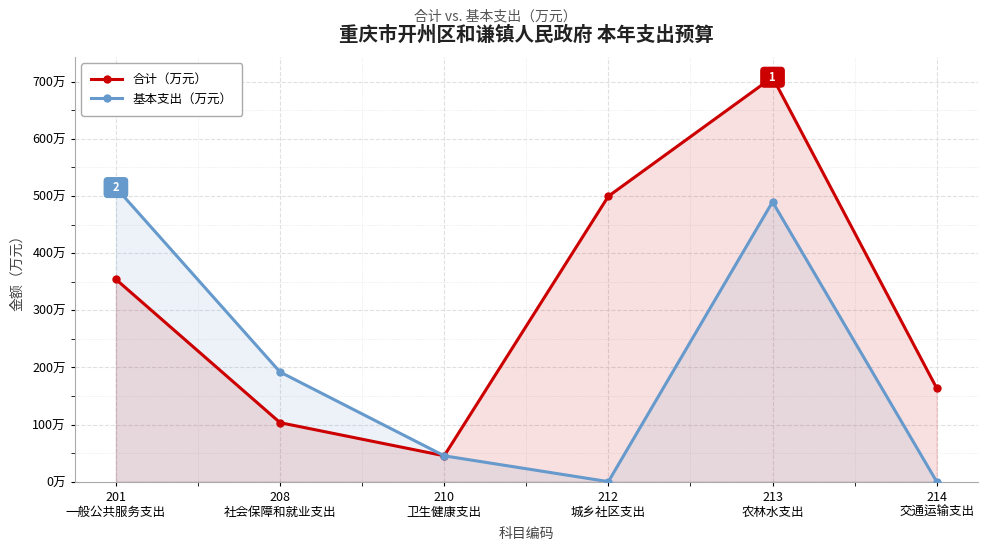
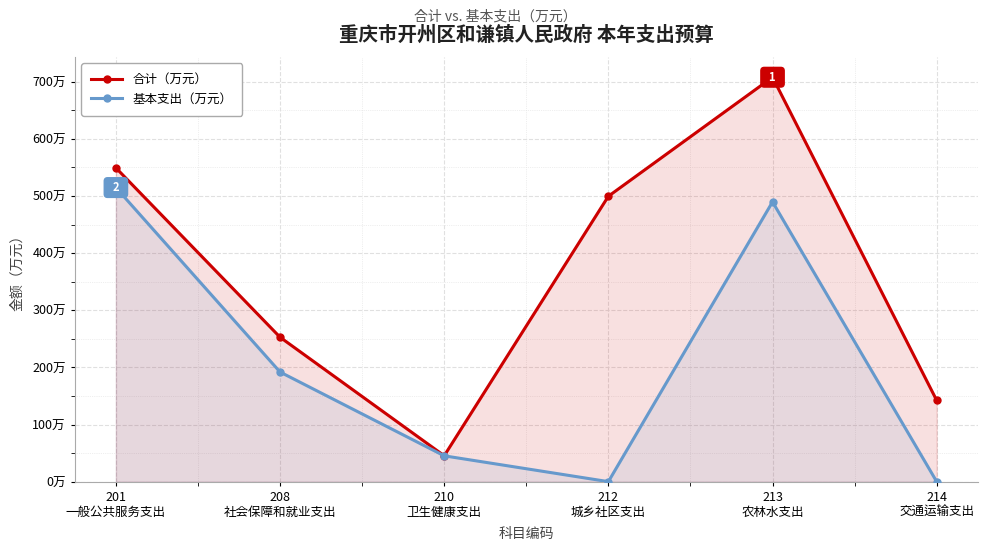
合计（万元）, 201 一般公共服务支出: 350万 -> 550万
合计（万元）, 208 社会保障和就业支出: 100万 -> 250万
合计（万元）, 214 交通运输支出: 160万 -> 140万
